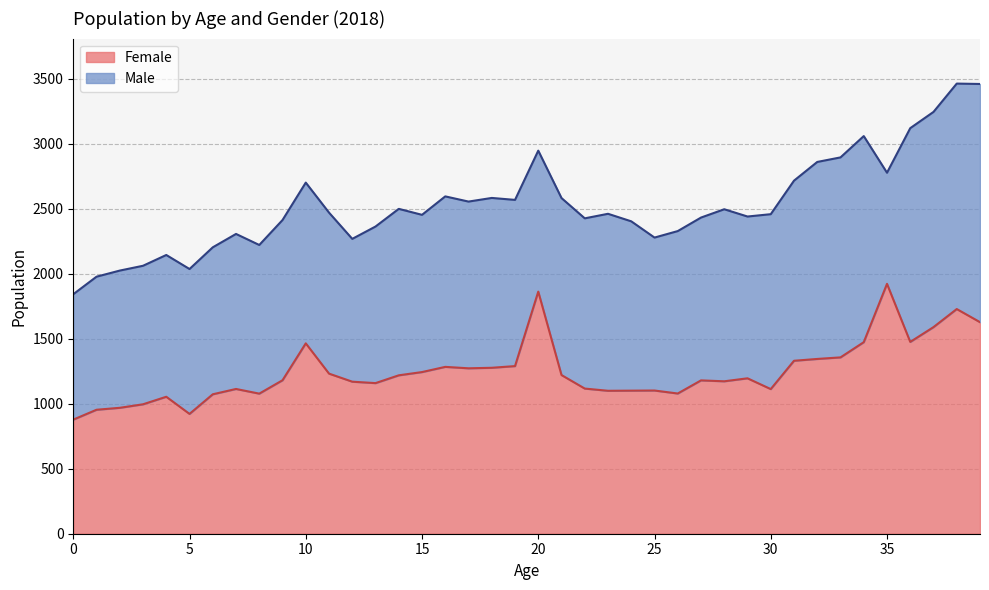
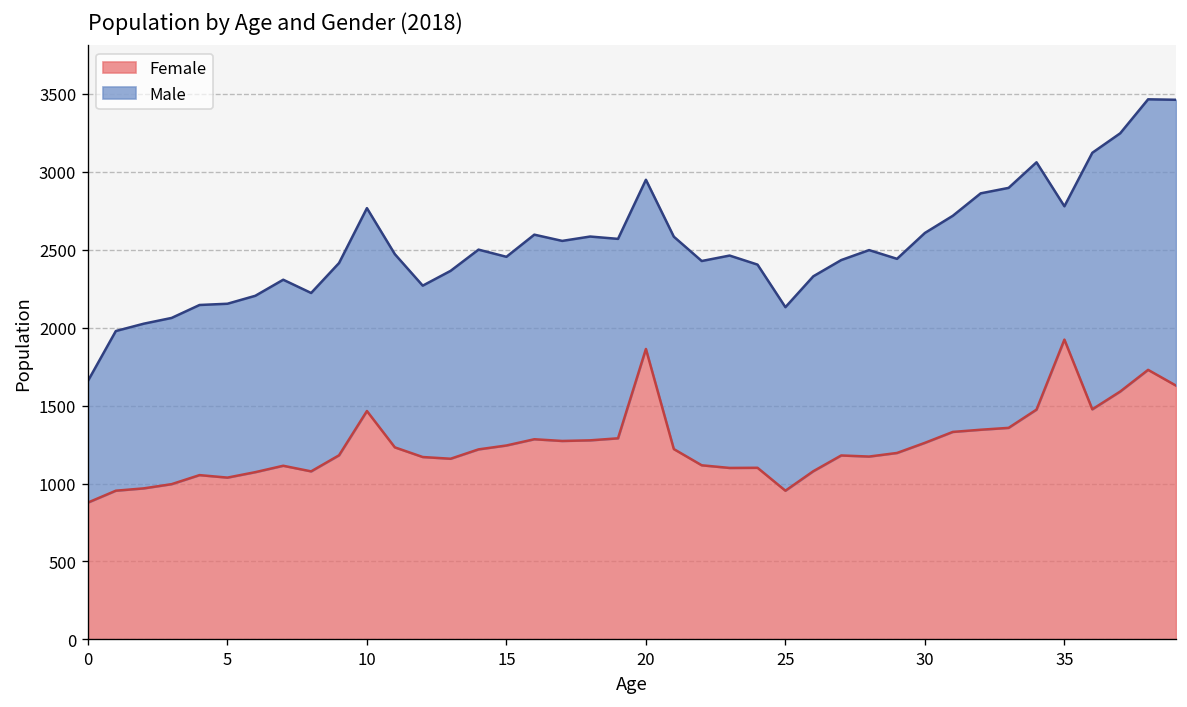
Male, 0: 970 -> 780
Female, 5: 920 -> 1040
Male, 10: 1240 -> 1300
Female, 25: 1100 -> 950
Female, 30: 1110 -> 1260
